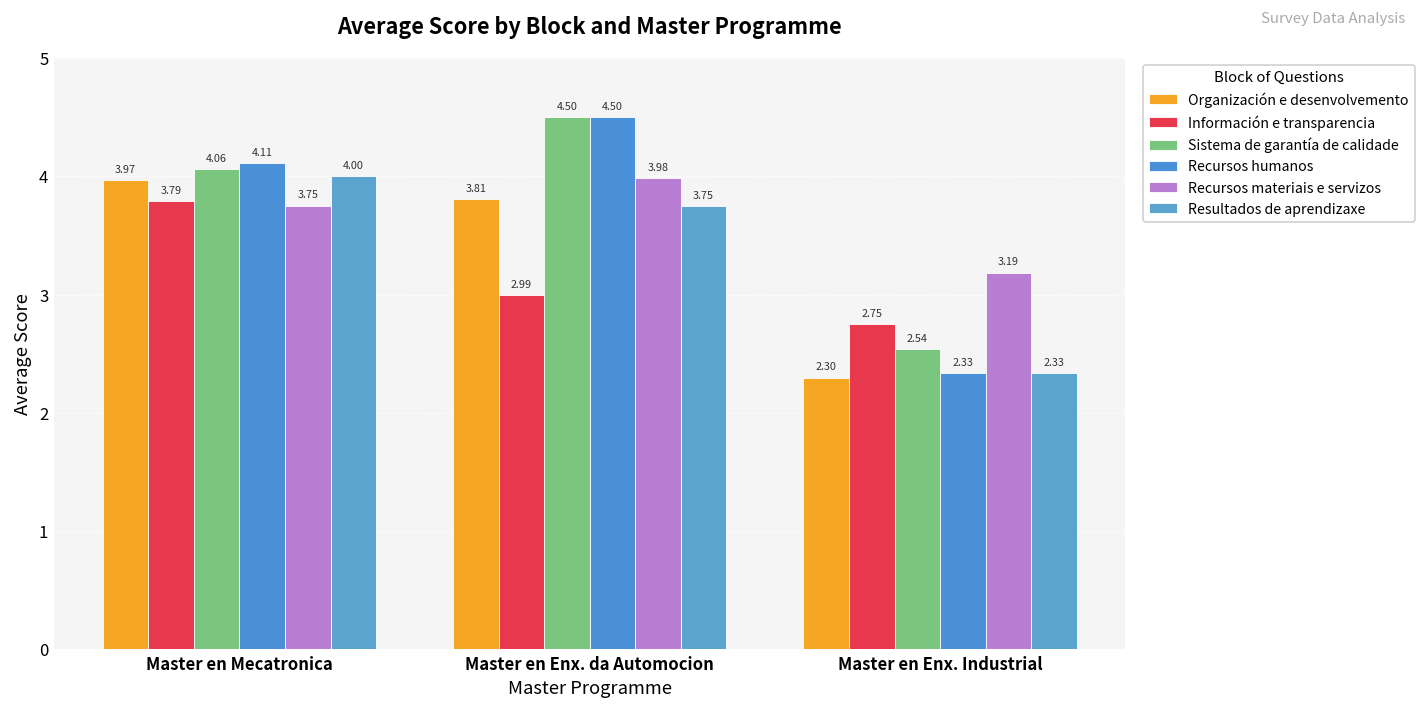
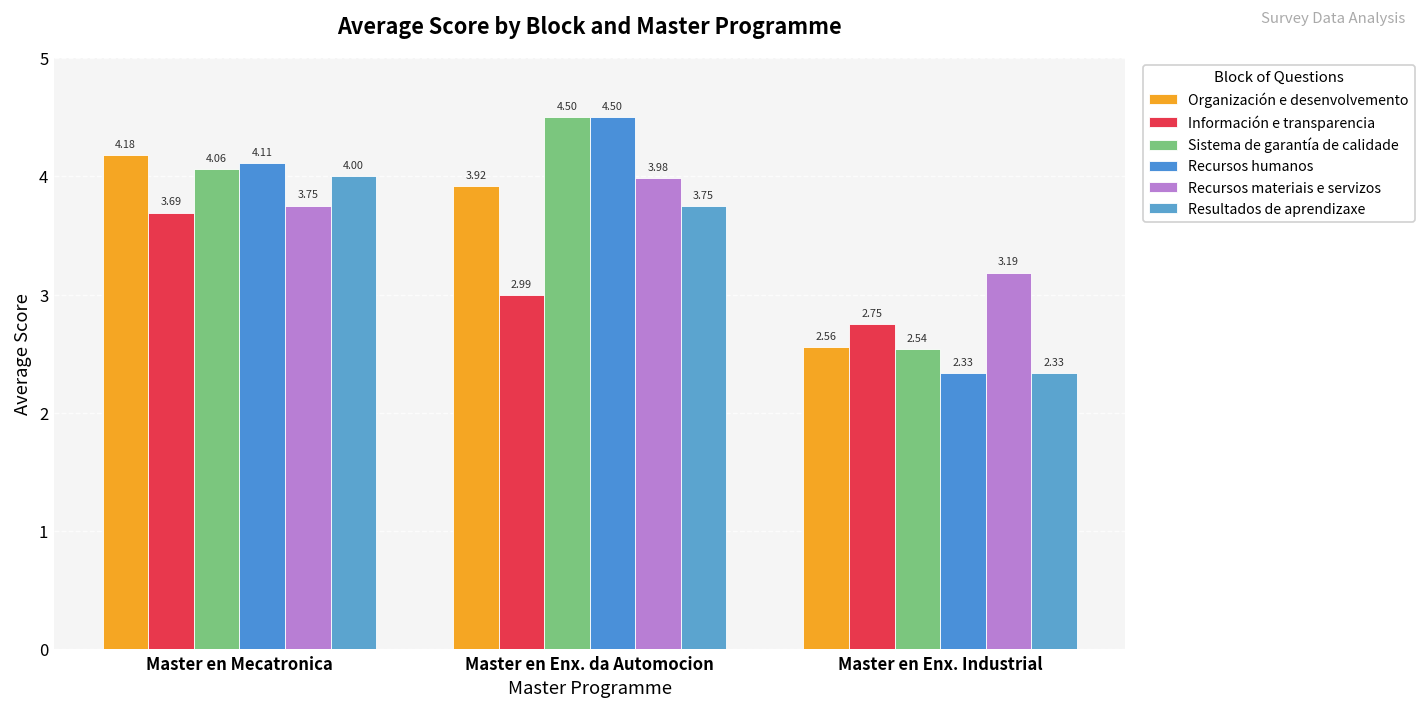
Organización e desenvolvemento, Master en Mecatronica: 3.97 -> 4.18
Información e transparencia, Master en Mecatronica: 3.79 -> 3.69
Organización e desenvolvemento, Master en Enx. da Automocion: 3.81 -> 3.92
Organización e desenvolvemento, Master en Enx. Industrial: 2.30 -> 2.56
